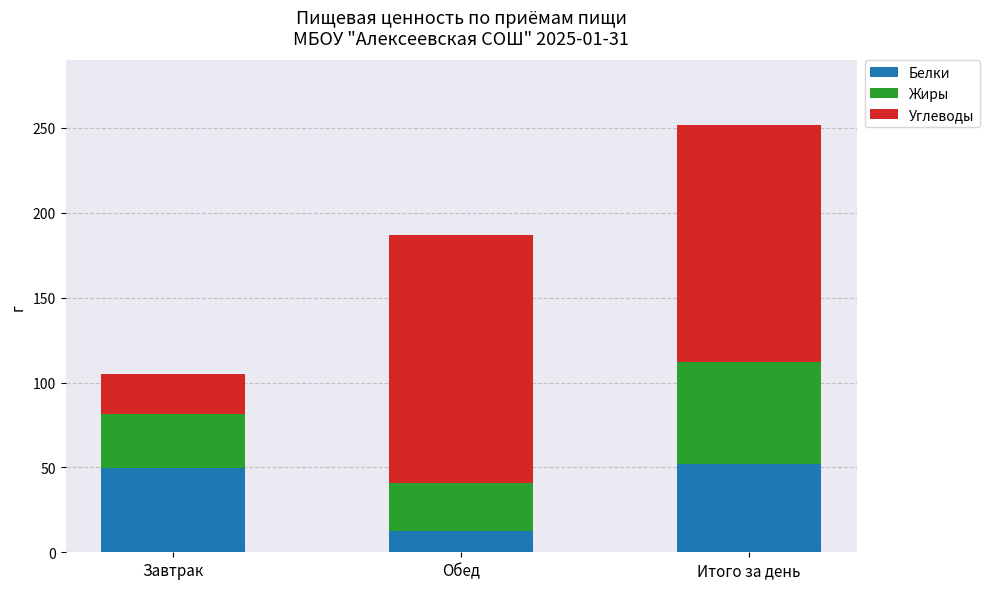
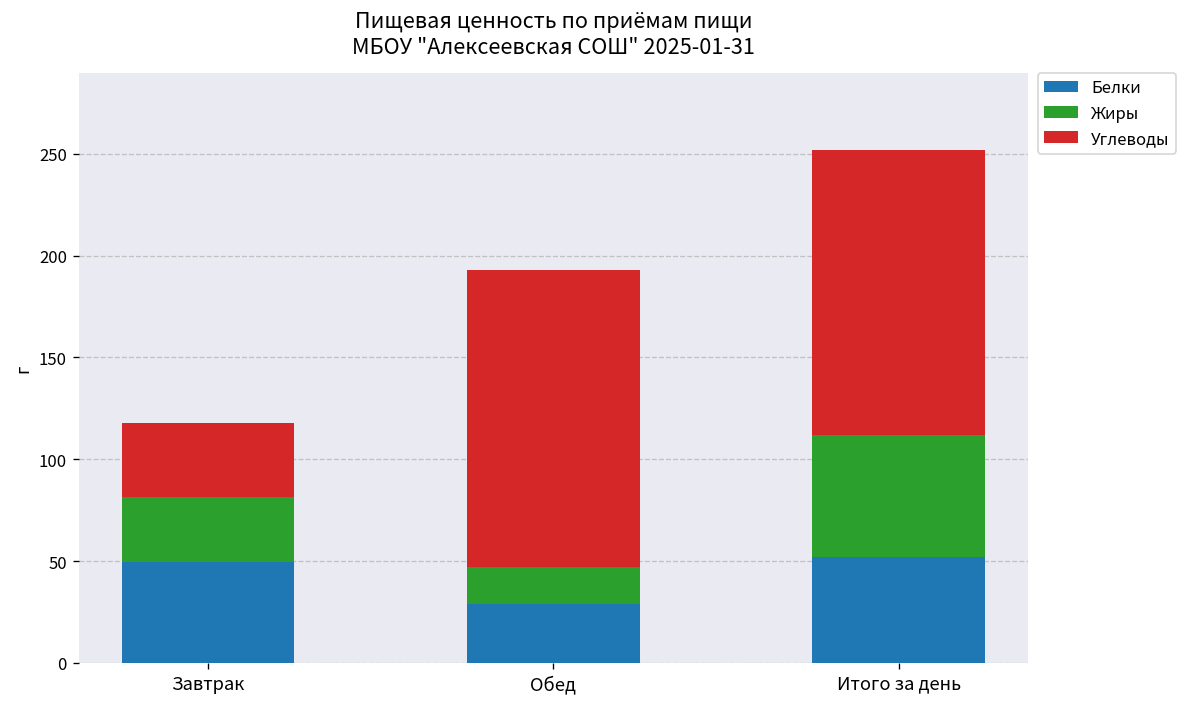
Углеводы, Завтрак: 24 -> 36
Белки, Обед: 13 -> 29
Жиры, Обед: 29 -> 18
